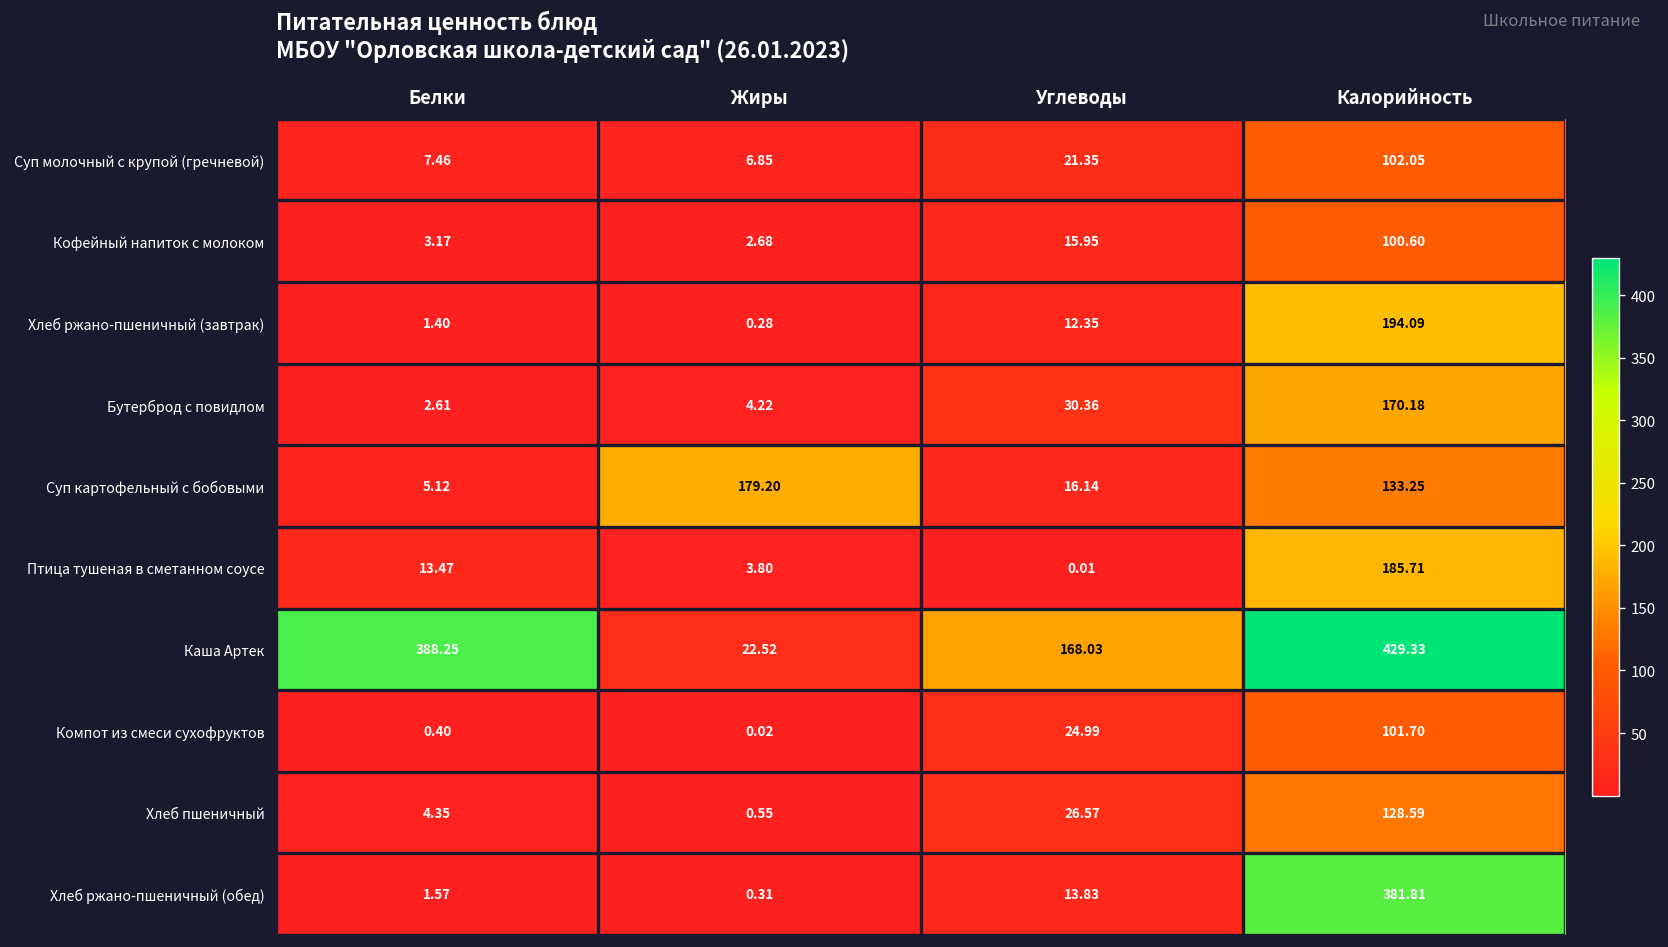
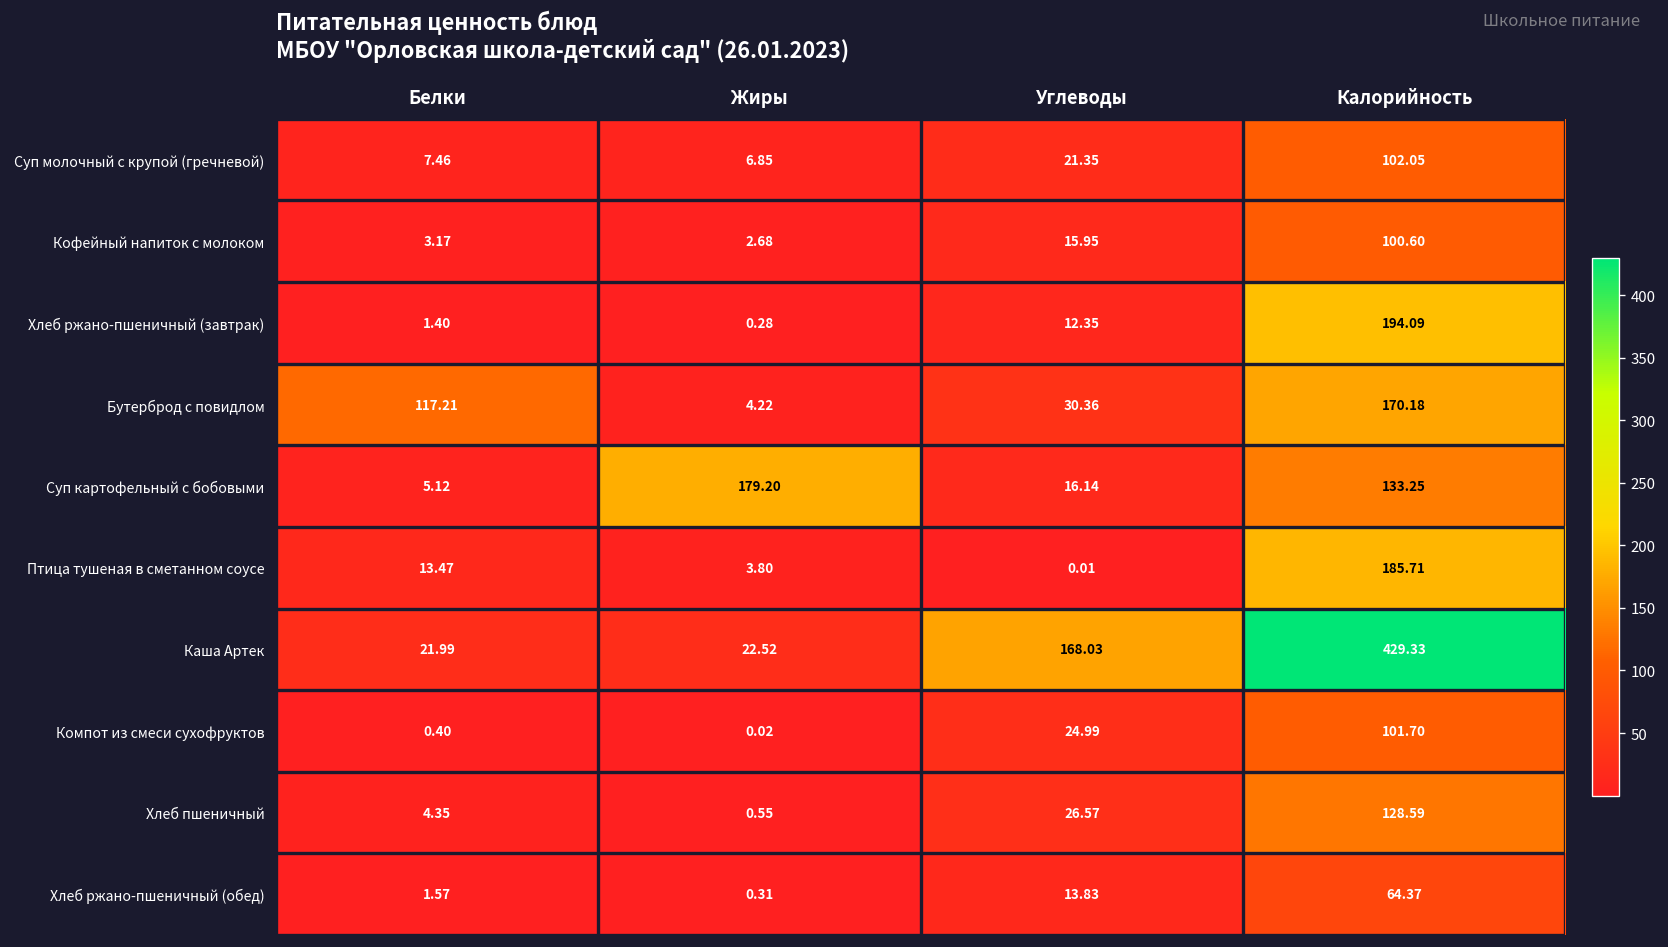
Бутерброд с повидлом, Белки: 2.61 -> 117.21
Каша Артек, Белки: 388.25 -> 21.99
Хлеб ржано-пшеничный (обед), Калорийность: 381.81 -> 64.37
